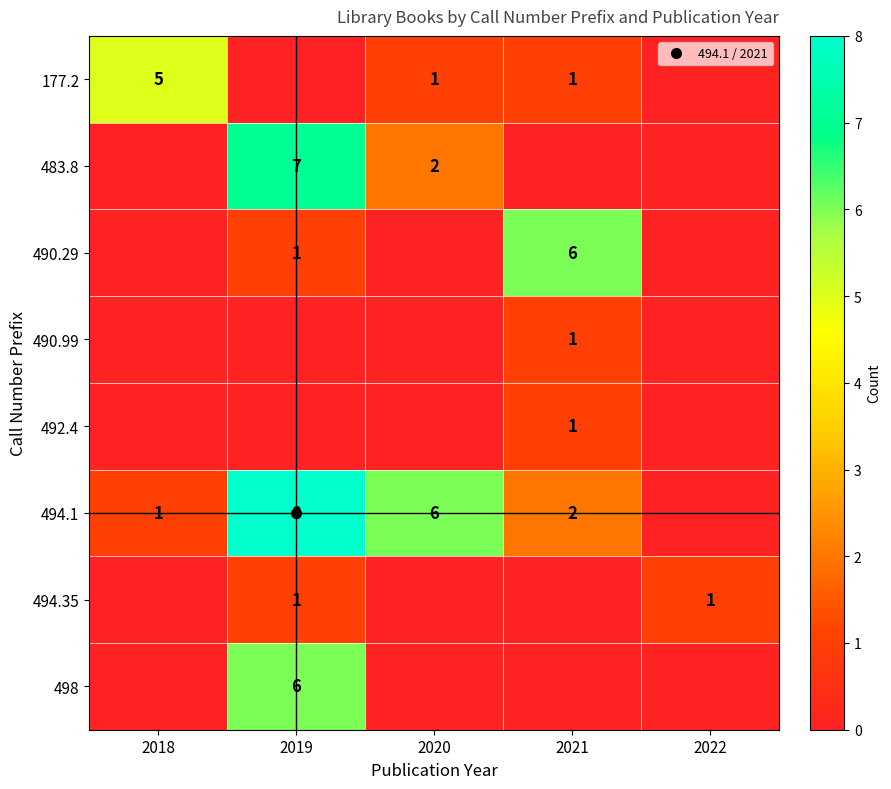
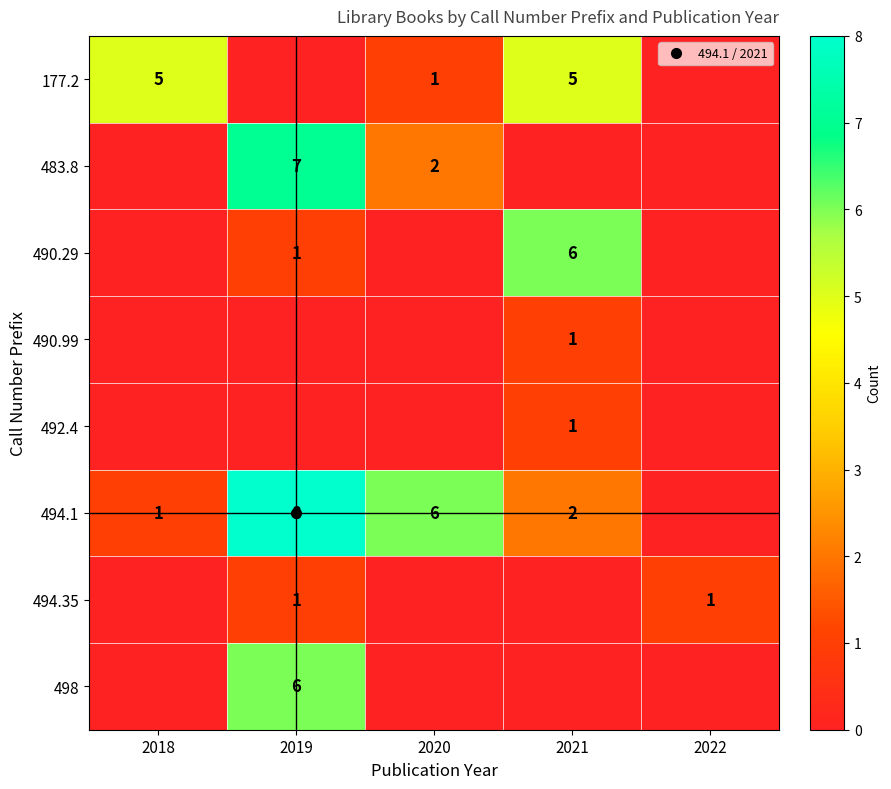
177.2, 2021: 1 -> 5
